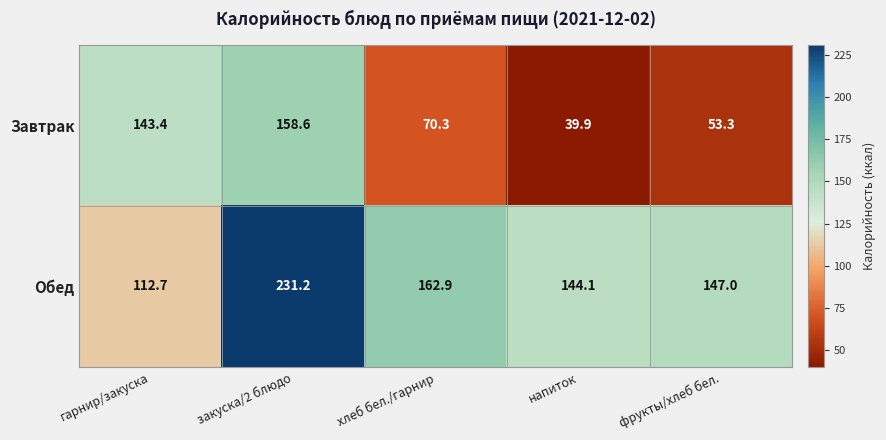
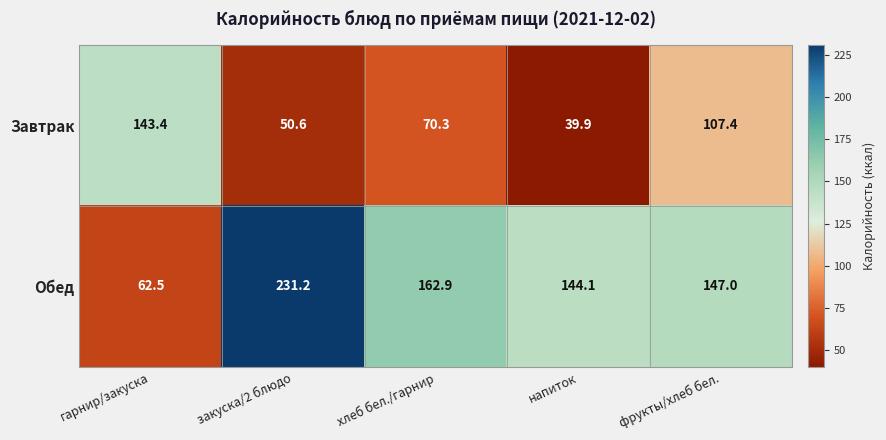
Завтрак, закуска/2 блюдо: 158.6 -> 50.6
Завтрак, фрукты/хлеб бел.: 53.3 -> 107.4
Обед, гарнир/закуска: 112.7 -> 62.5
